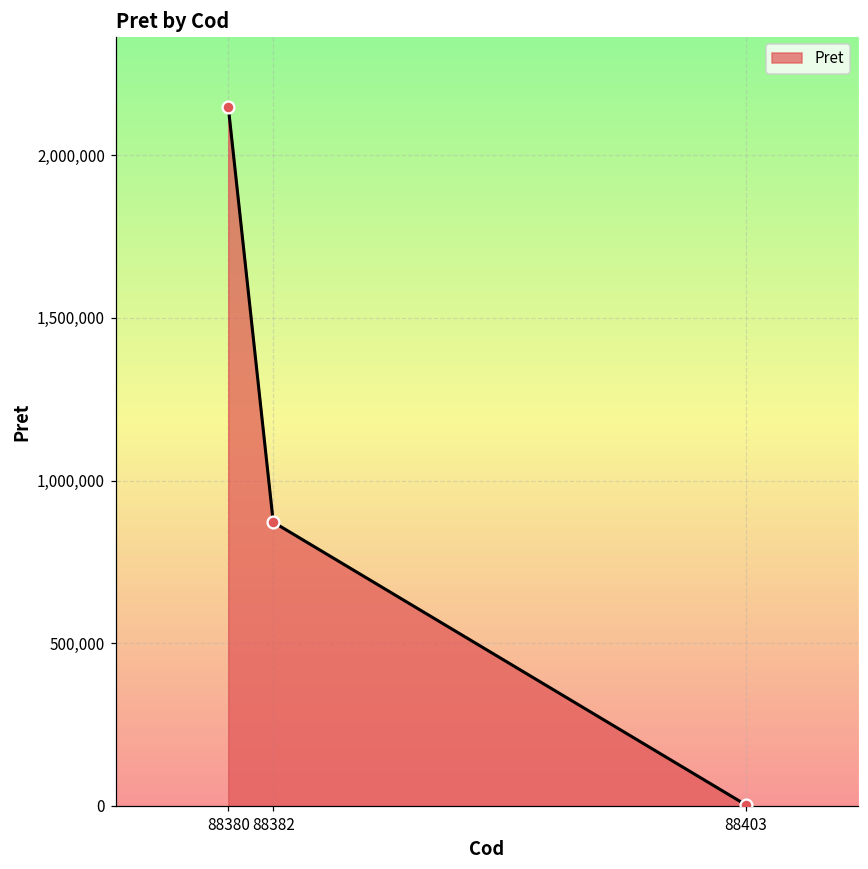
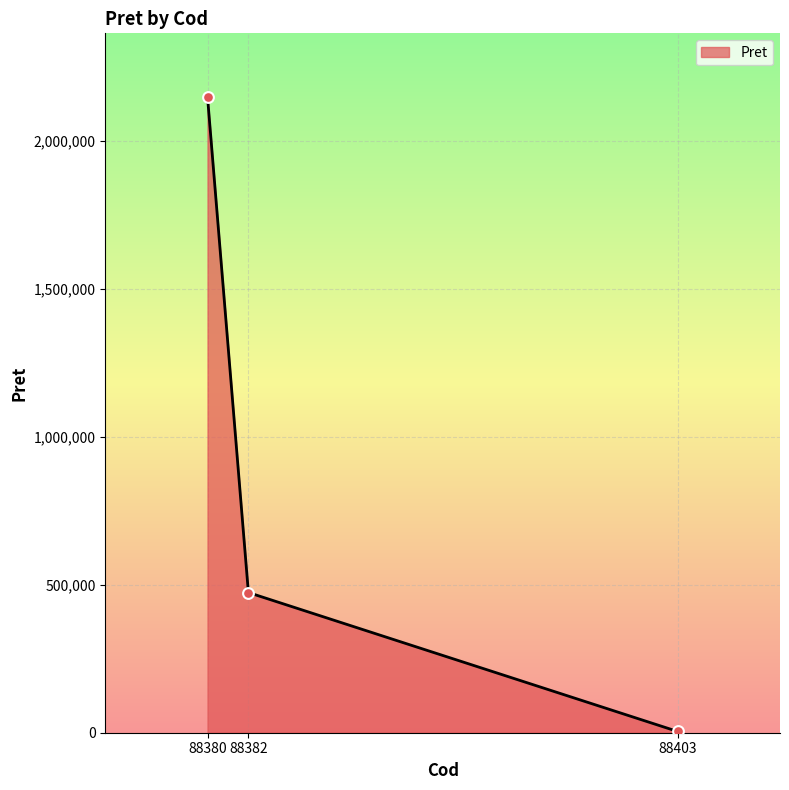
88382: 870,000 -> 470,000
